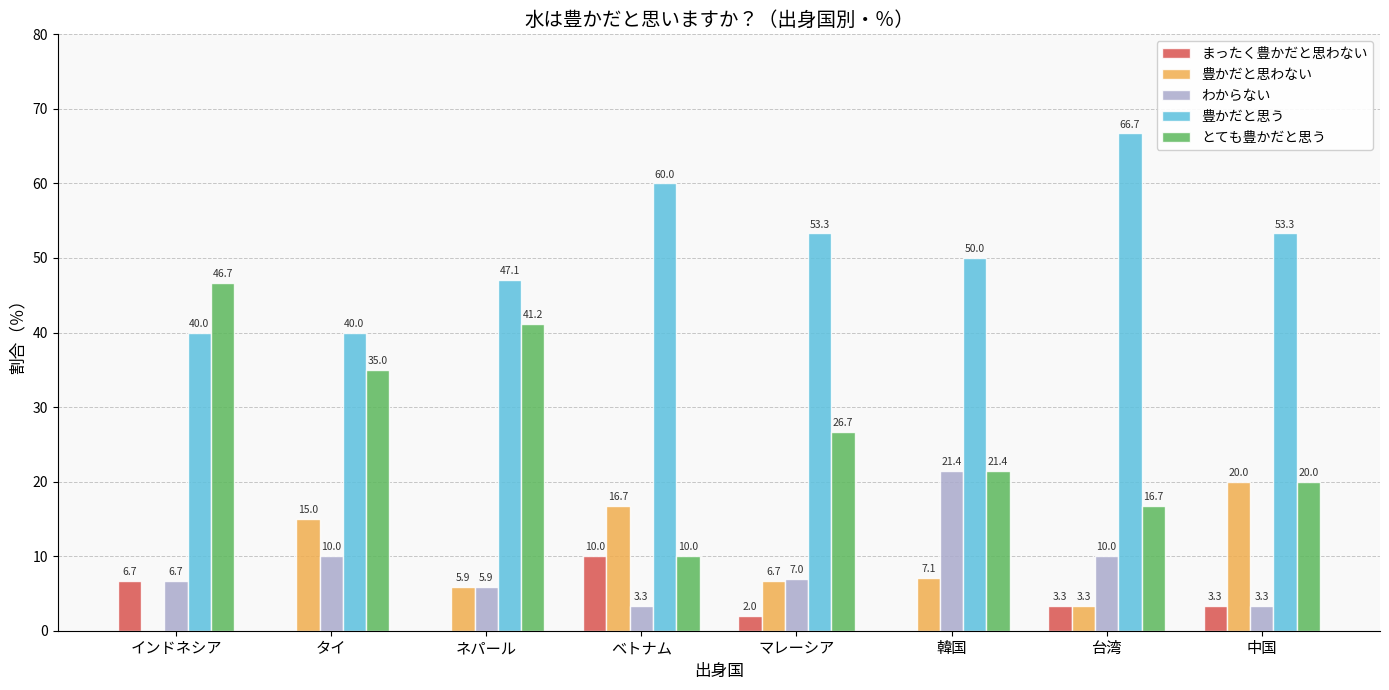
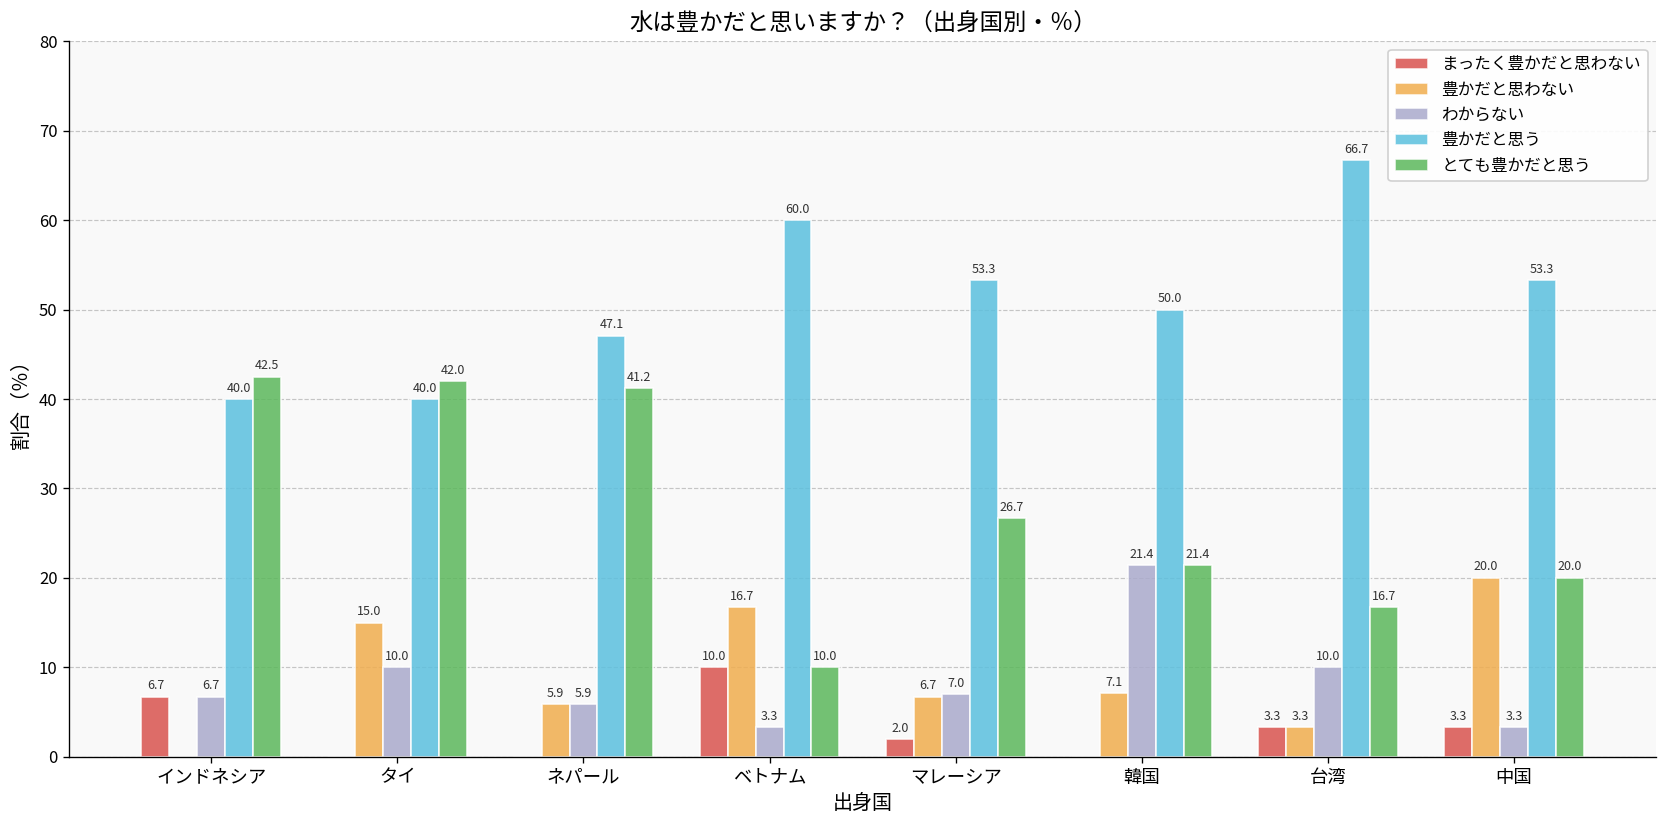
とても豊かだと思う, インドネシア: 46.7 -> 42.5
とても豊かだと思う, タイ: 35.0 -> 42.0
